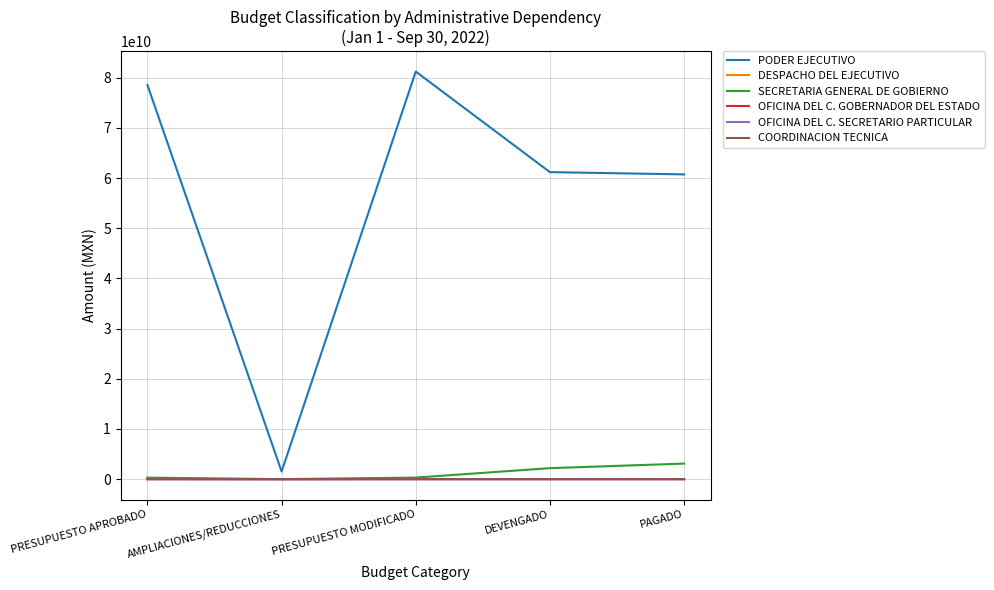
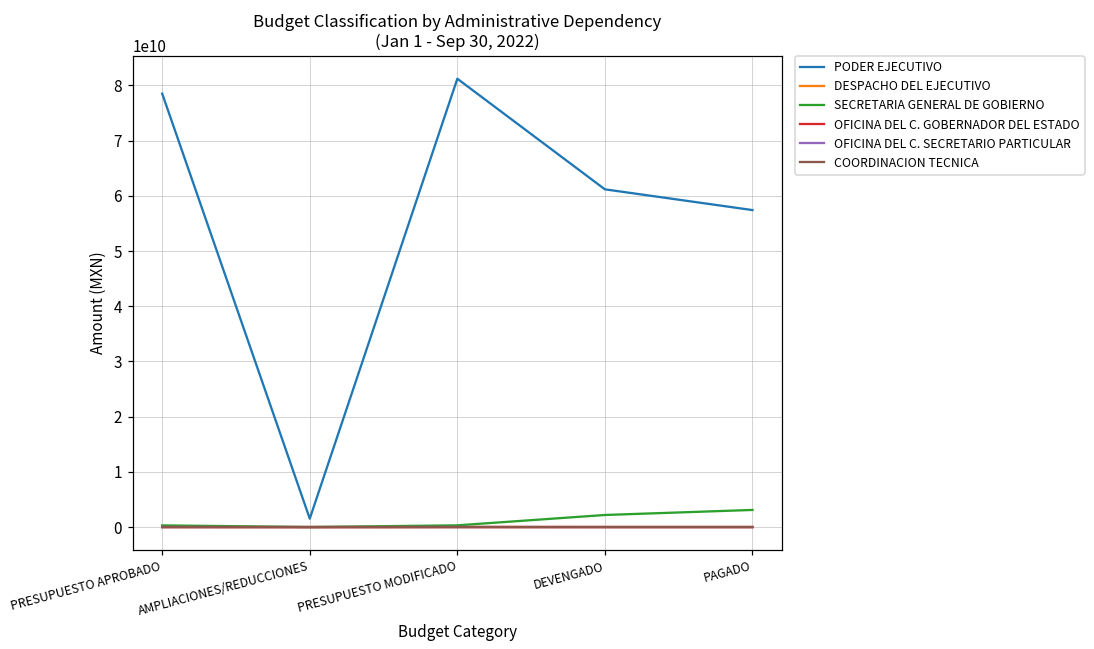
PODER EJECUTIVO, PAGADO: 61000000000 -> 57000000000
